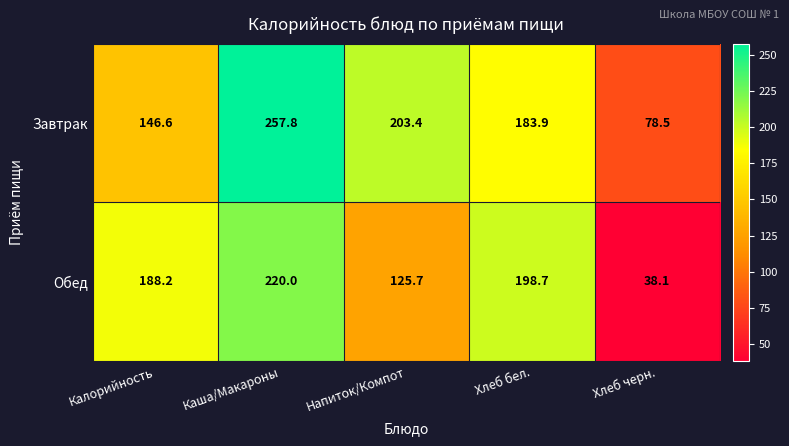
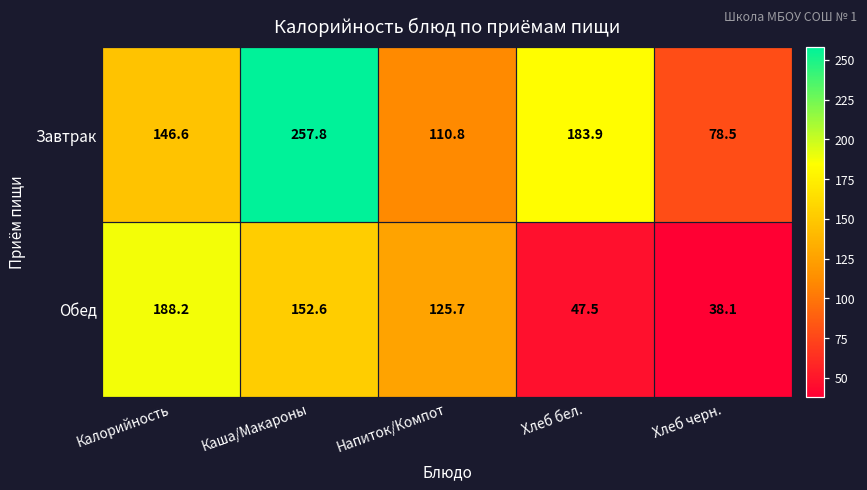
Завтрак, Напиток/Компот: 203.4 -> 110.8
Обед, Каша/Макароны: 220.0 -> 152.6
Обед, Хлеб бел.: 198.7 -> 47.5
